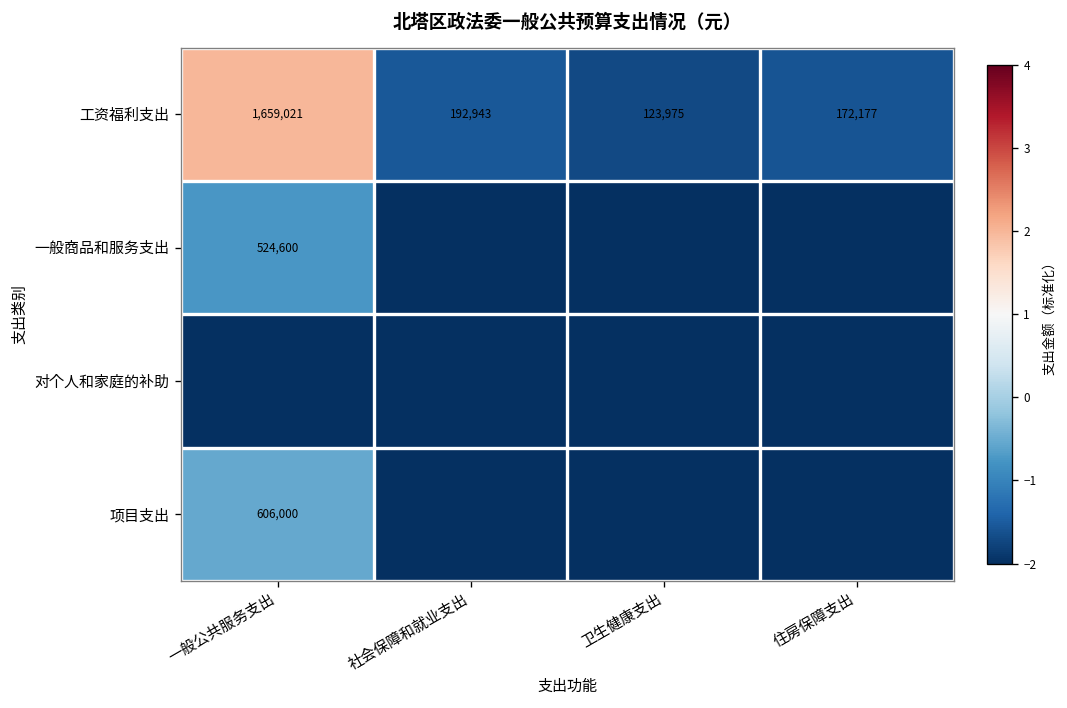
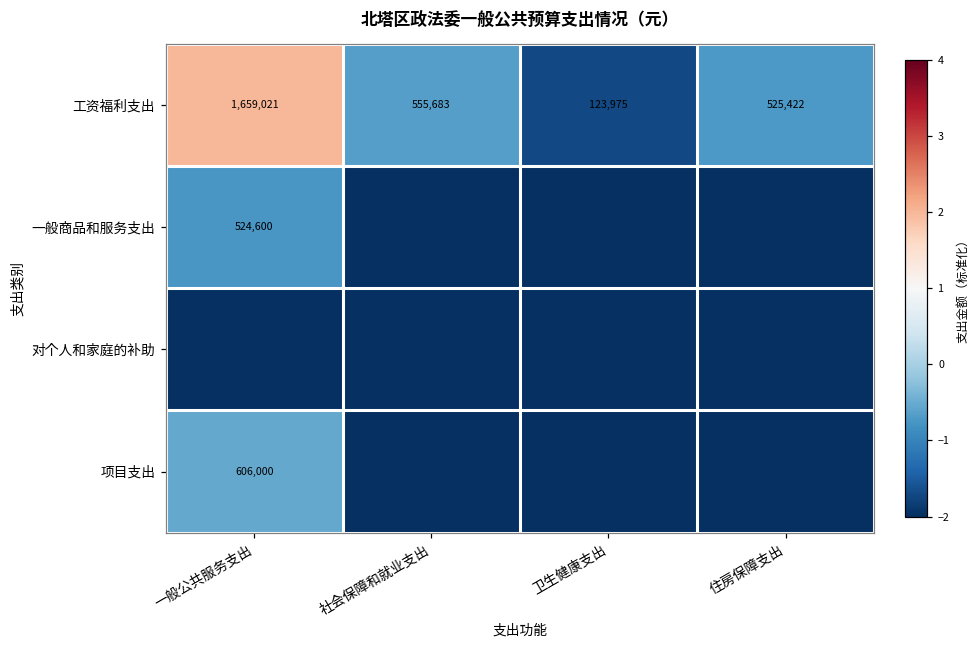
工资福利支出, 社会保障和就业支出: 192,943 -> 555,683
工资福利支出, 住房保障支出: 172,177 -> 525,422
